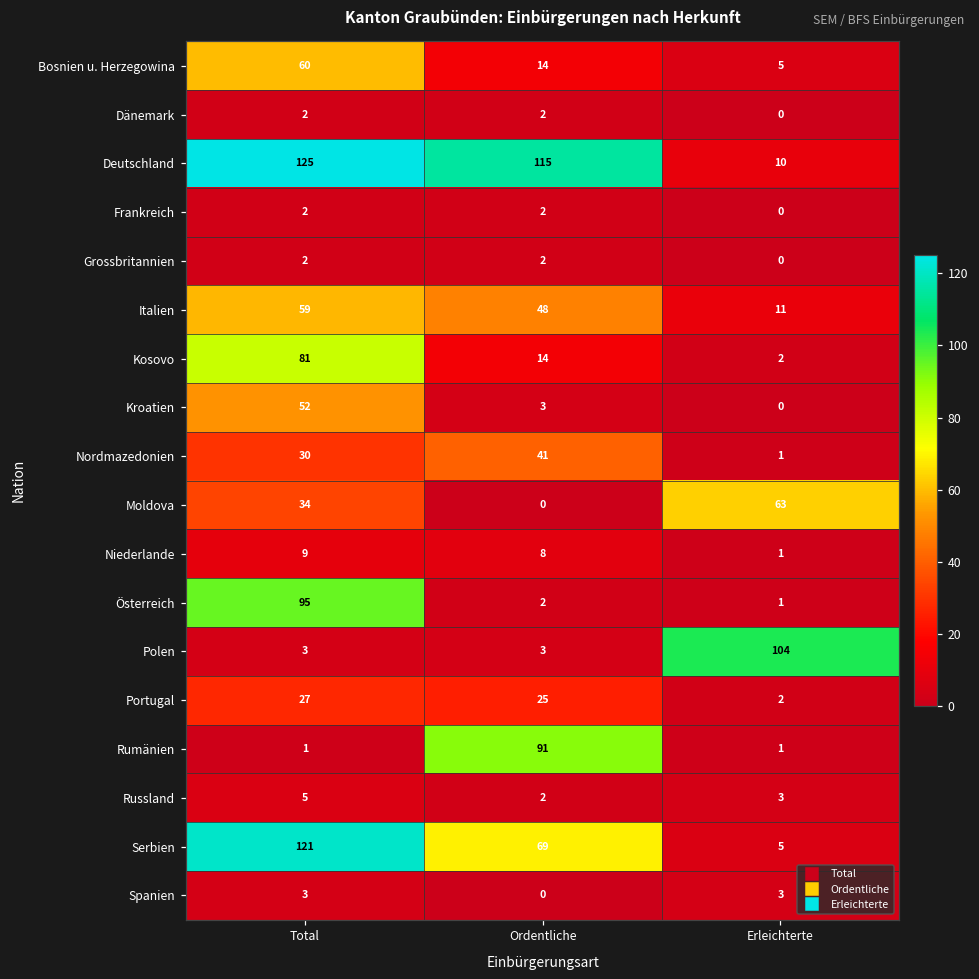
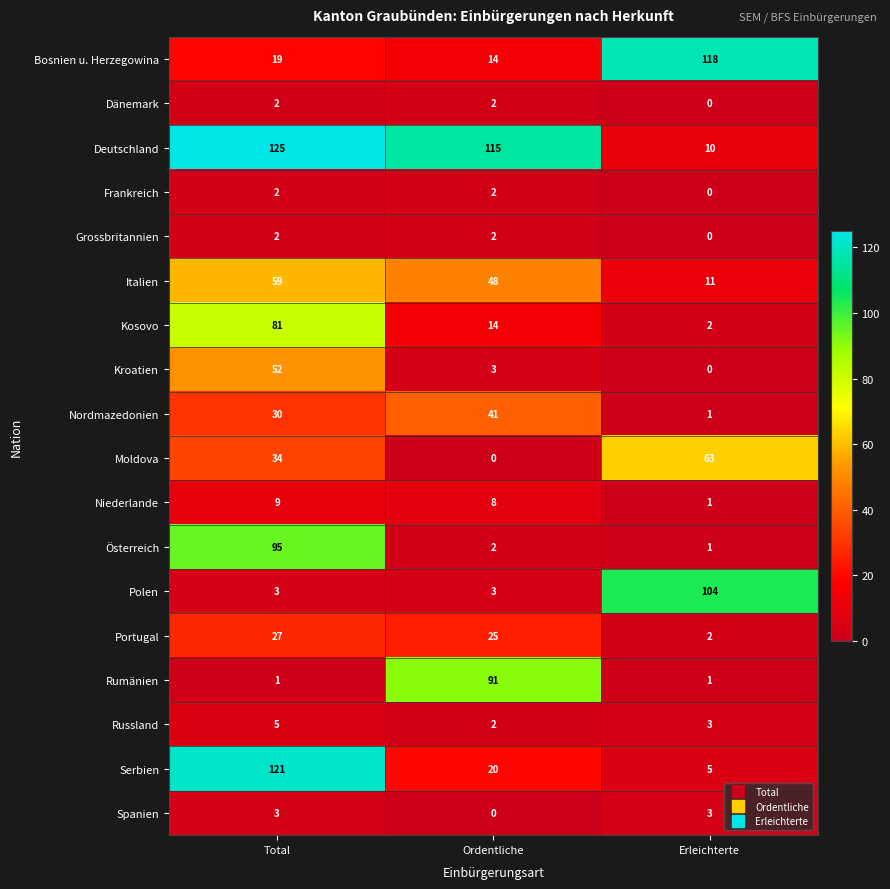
Bosnien u. Herzegowina, Total: 60 -> 19
Bosnien u. Herzegowina, Erleichterte: 5 -> 118
Serbien, Ordentliche: 69 -> 20
